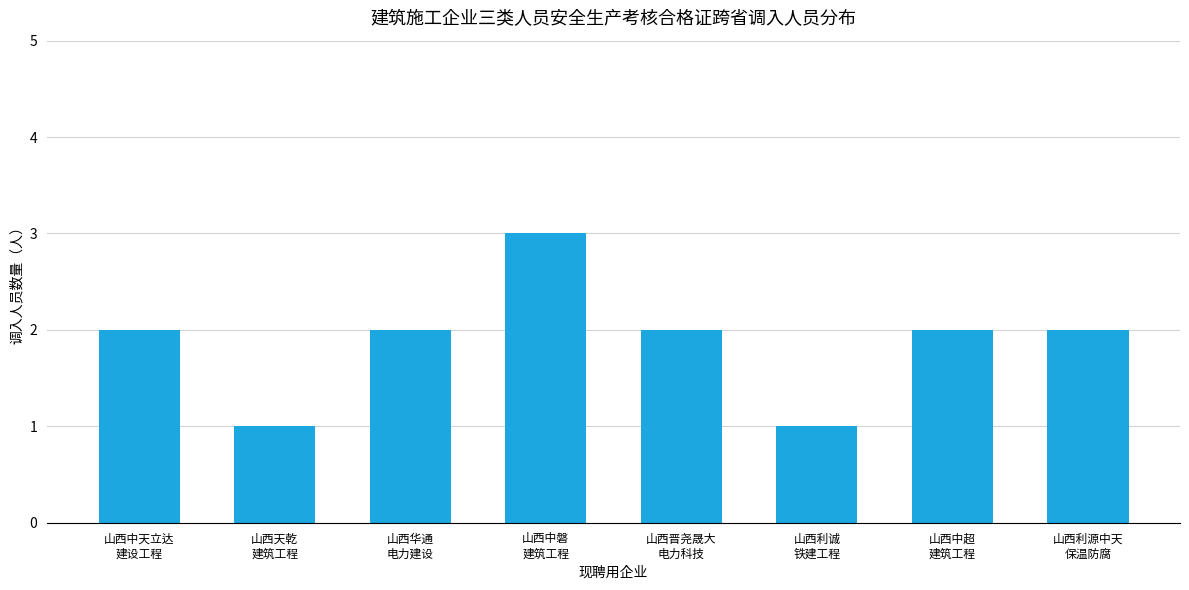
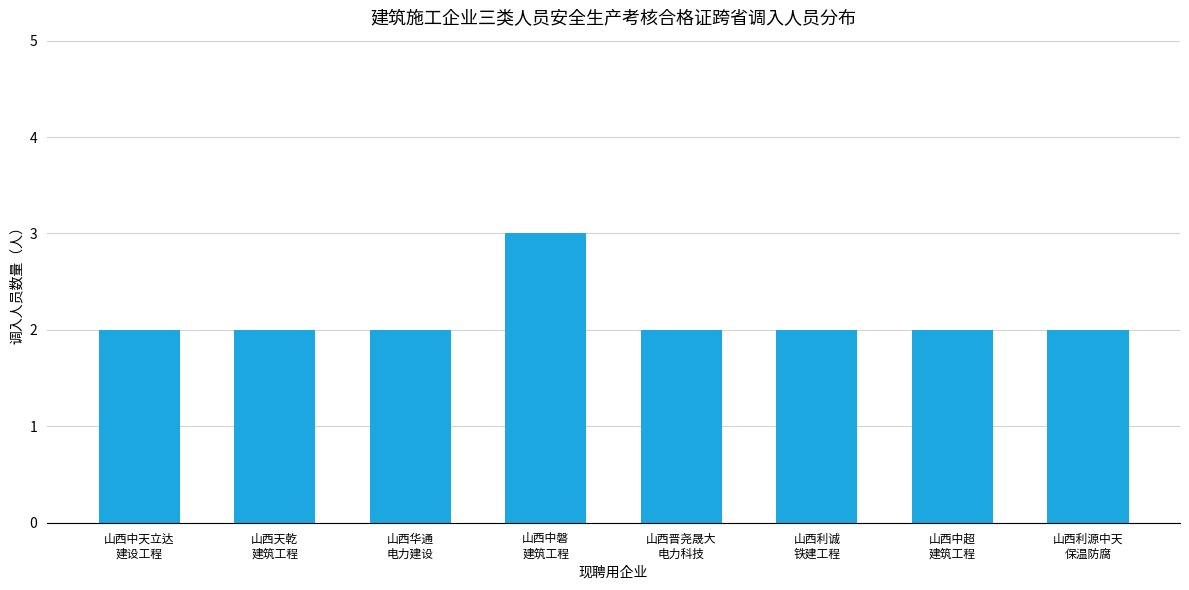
山西天乾 建筑工程: 1 -> 2
山西利诚 铁建工程: 1 -> 2
